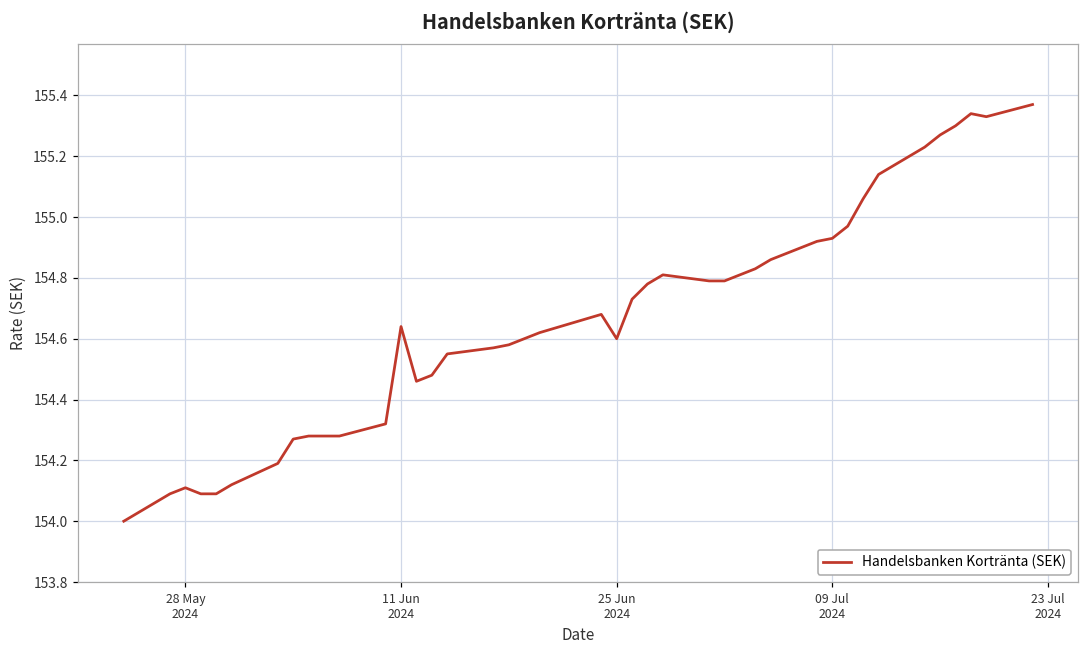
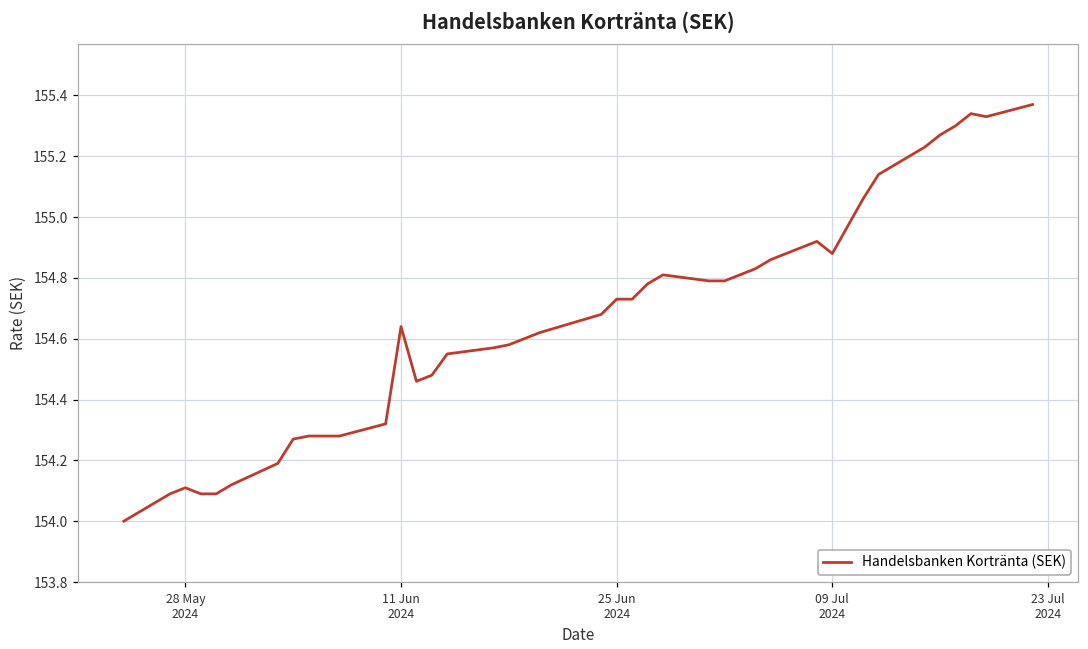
25 Jun 2024: 154.60 -> 154.73
09 Jul 2024: 154.93 -> 154.88
